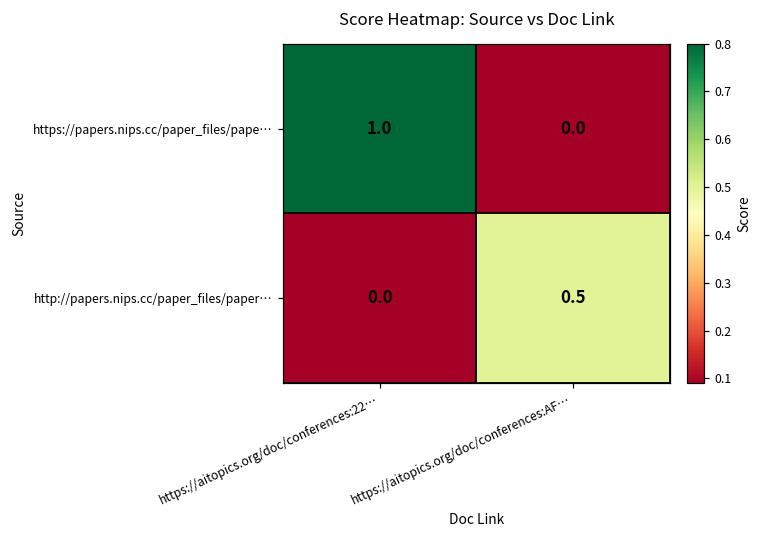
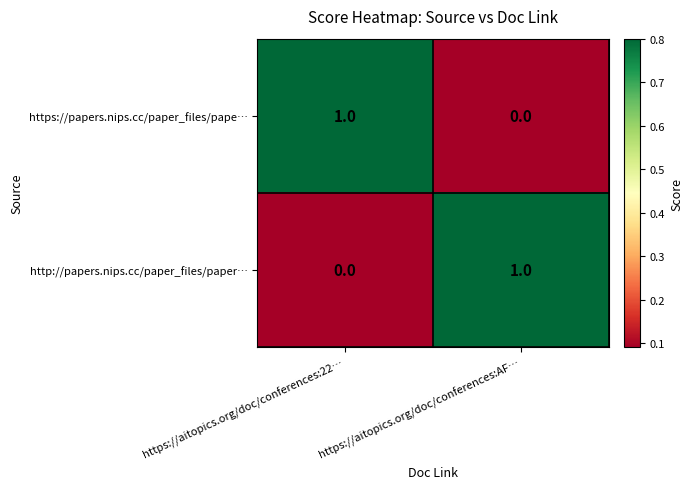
http://papers.nips.cc/paper_files/paper…, https://aitopics.org/doc/conferences:AF…: 0.5 -> 1.0
